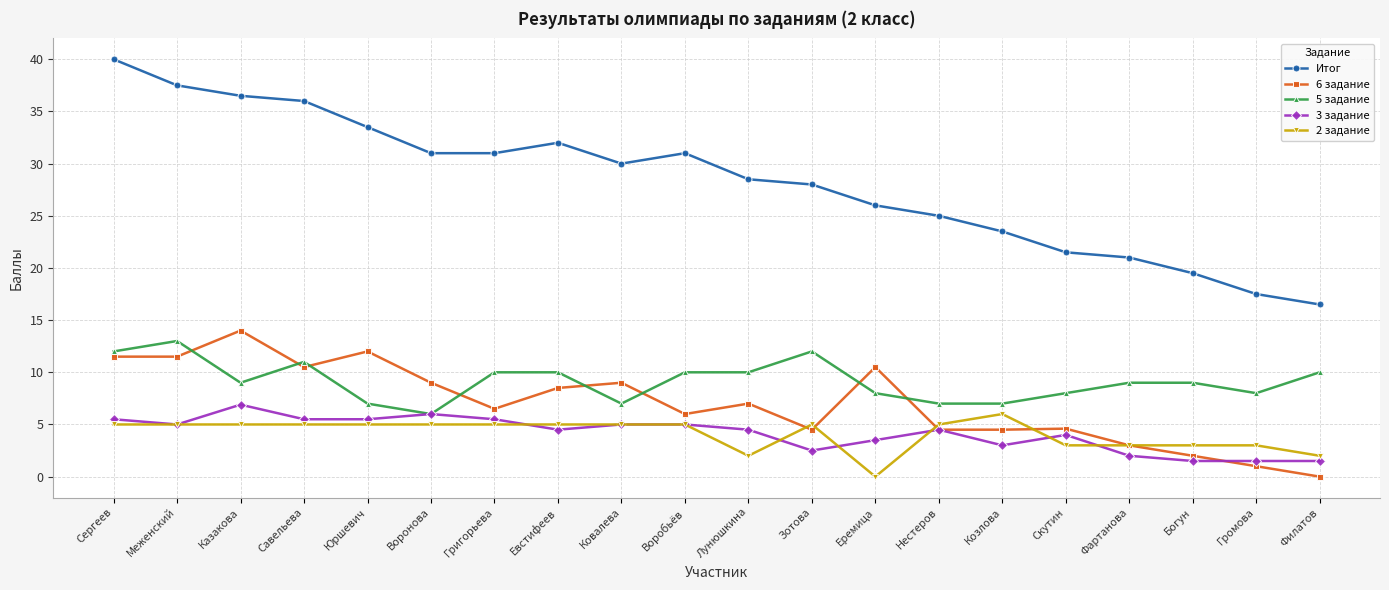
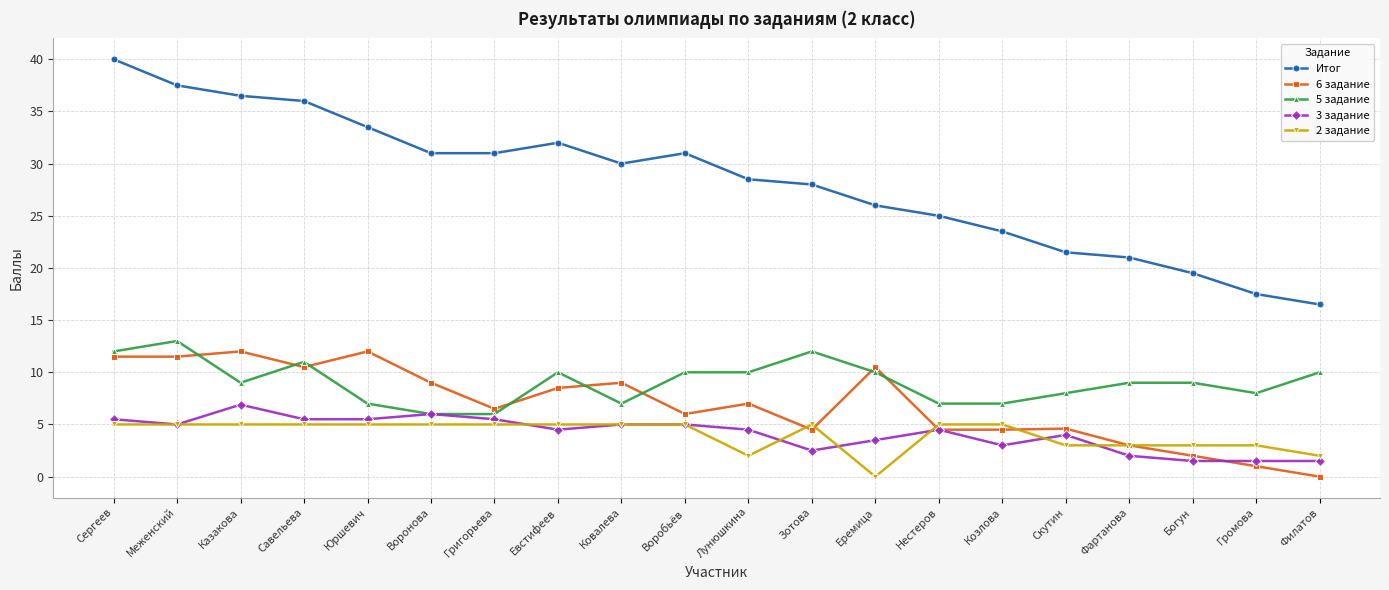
6 задание, Казакова: 14 -> 12
5 задание, Григорьева: 10 -> 6
5 задание, Еремица: 8 -> 10
2 задание, Козлова: 6 -> 5
